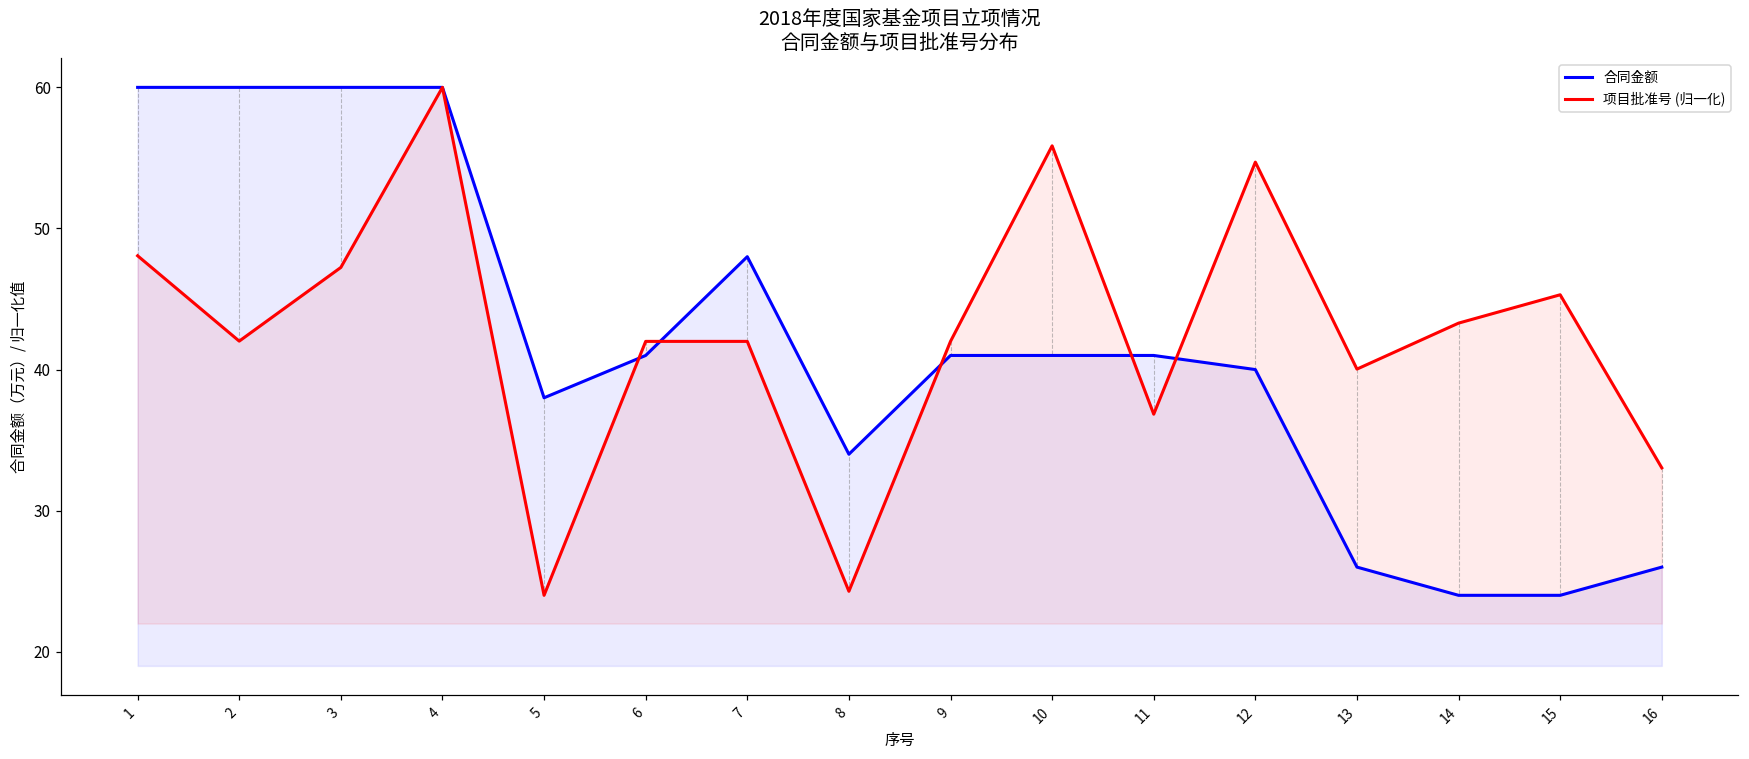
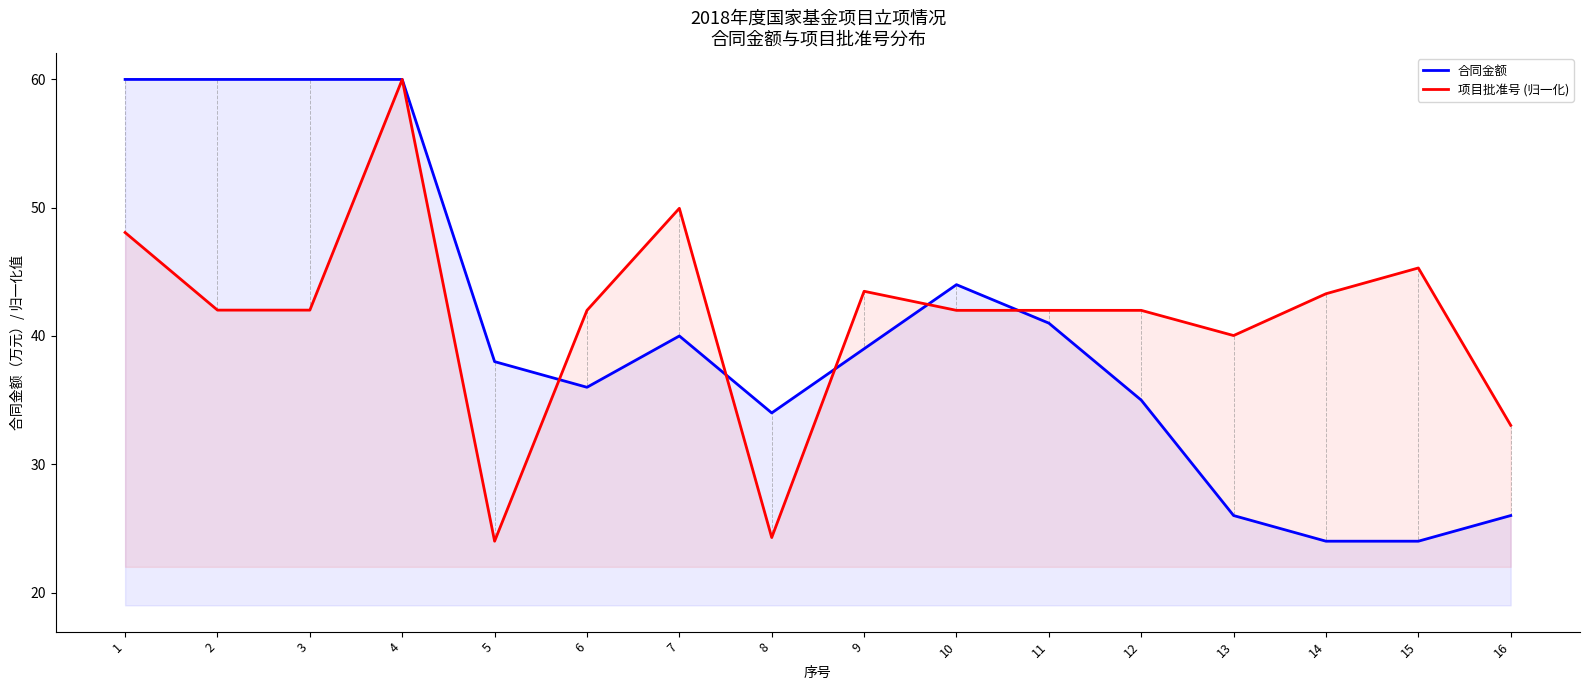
项目批准号 (归一化), 3: 47.2 -> 42.0
合同金额, 6: 41 -> 36
合同金额, 7: 48 -> 40
项目批准号 (归一化), 7: 42.0 -> 50.0
合同金额, 9: 41 -> 39
项目批准号 (归一化), 9: 42.0 -> 43.5
合同金额, 10: 41 -> 44
项目批准号 (归一化), 10: 55.9 -> 42.0
项目批准号 (归一化), 11: 36.8 -> 42.0
合同金额, 12: 40 -> 35
项目批准号 (归一化), 12: 54.7 -> 42.0
